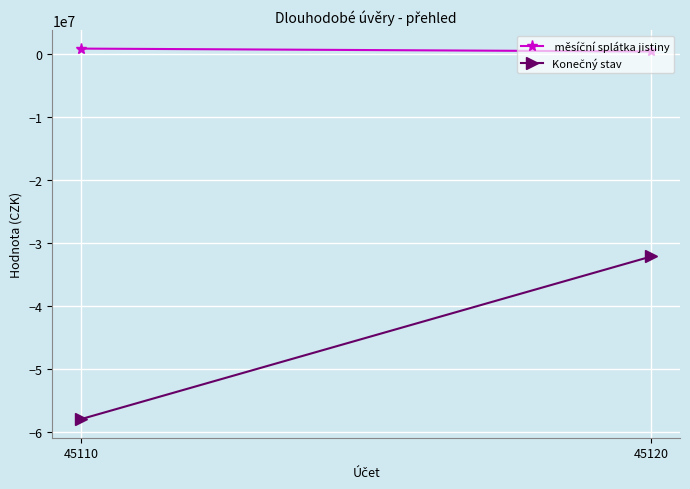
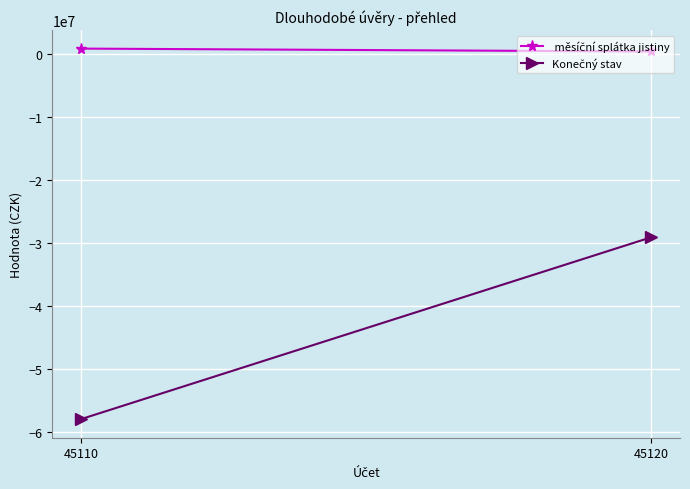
Konečný stav, 45120: -32000000 -> -29000000
